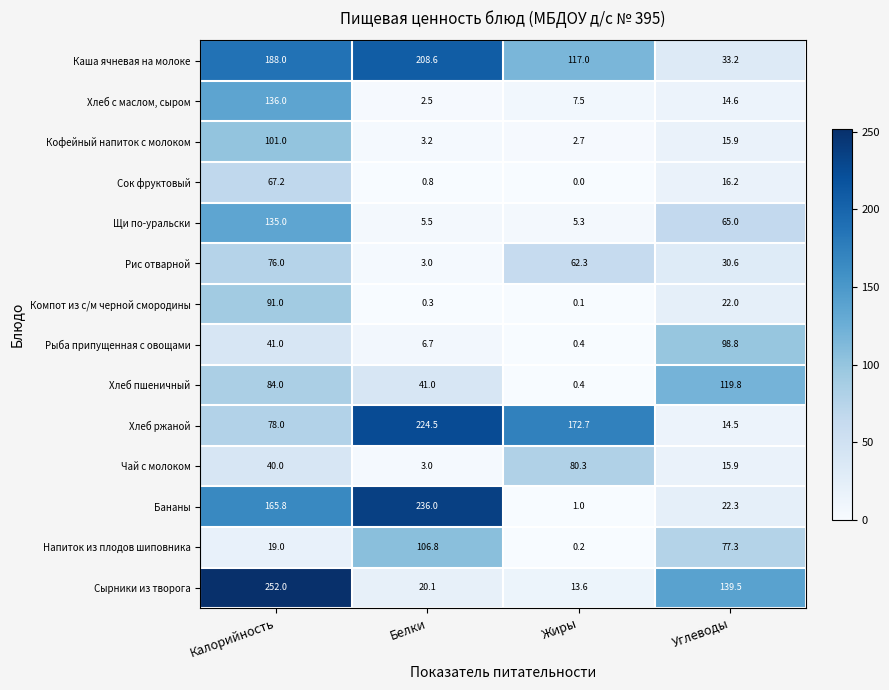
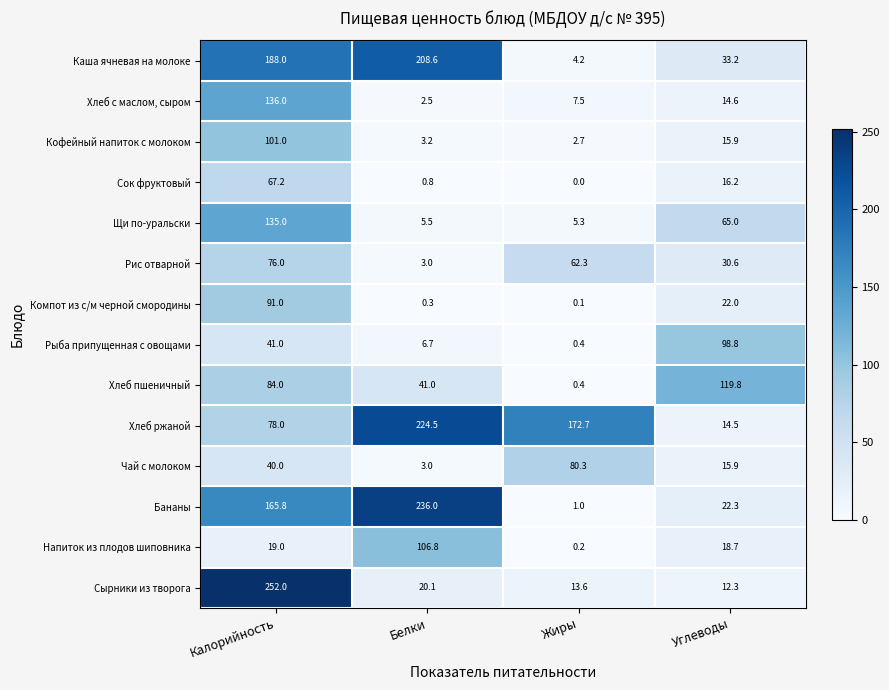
Каша ячневая на молоке, Жиры: 117.0 -> 4.2
Напиток из плодов шиповника, Углеводы: 77.3 -> 18.7
Сырники из творога, Углеводы: 139.5 -> 12.3
